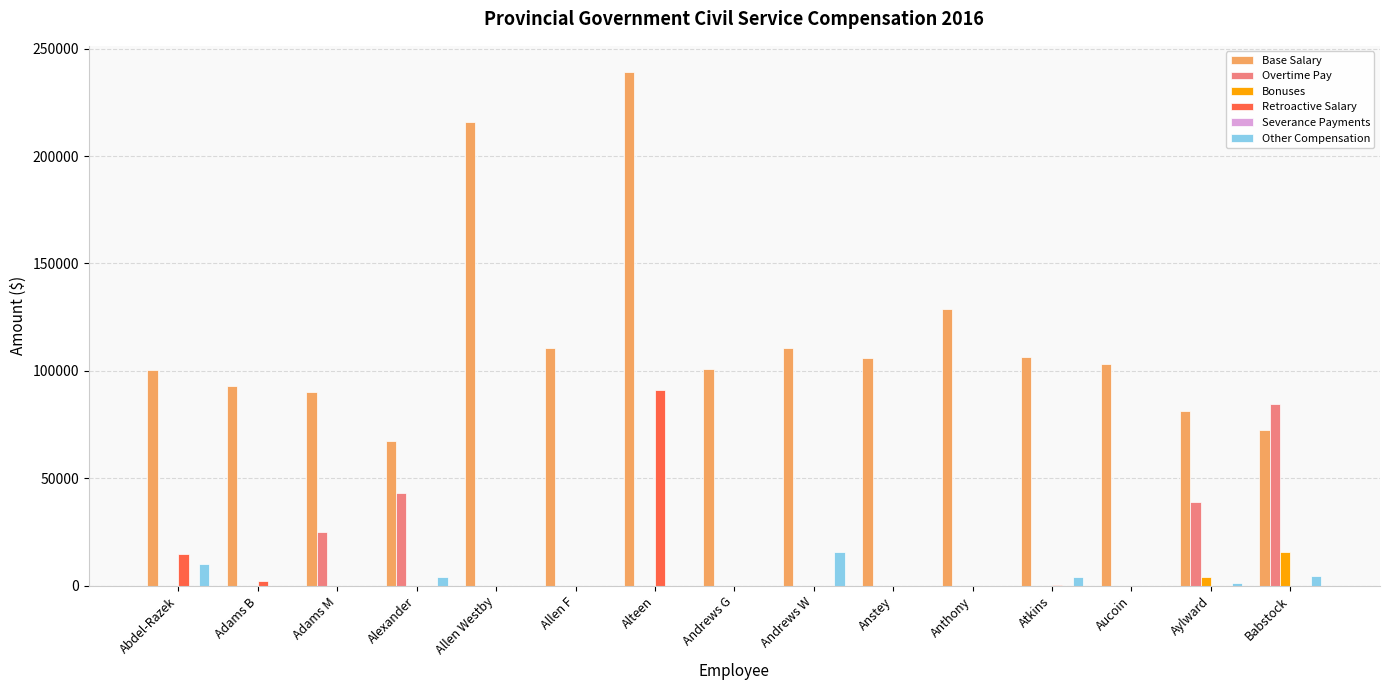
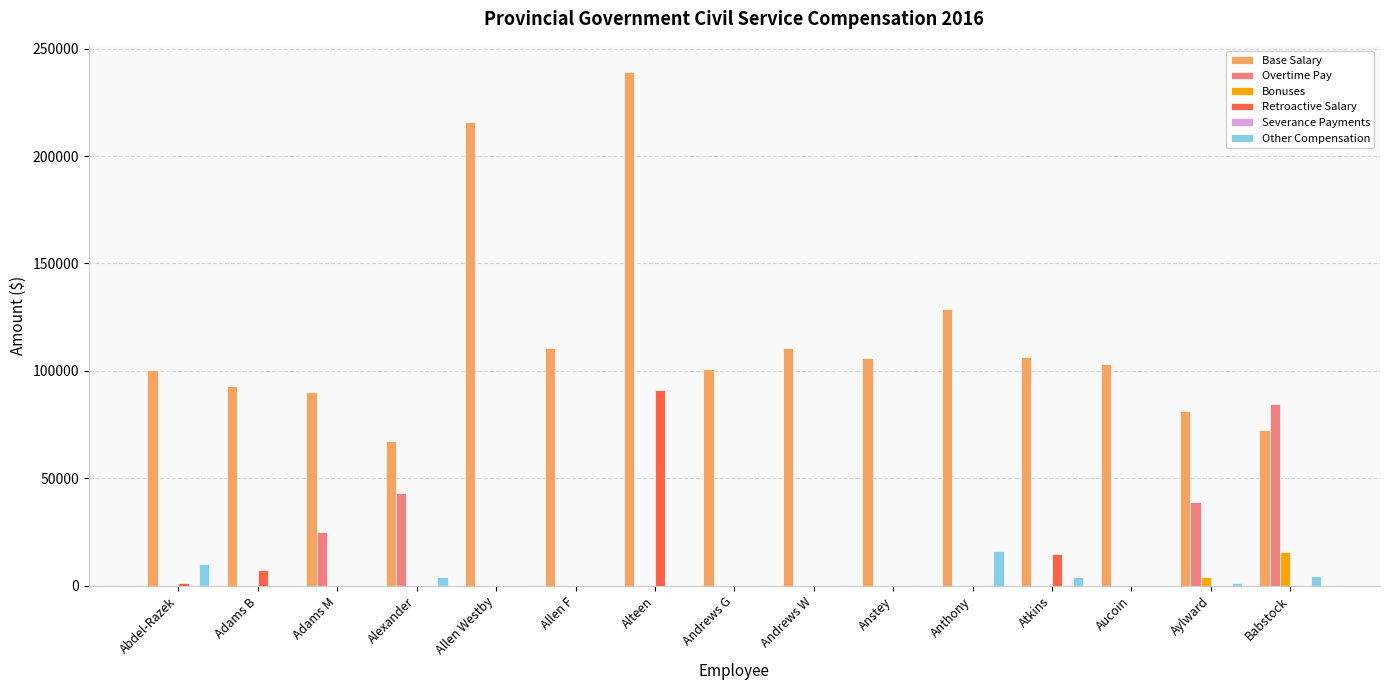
Retroactive Salary, Abdel-Razek: 15000 -> 1000
Retroactive Salary, Adams B: 2000 -> 8000
Other Compensation, Andrews W: 16000 -> 0
Other Compensation, Anthony: 0 -> 16000
Retroactive Salary, Atkins: 0 -> 15000
